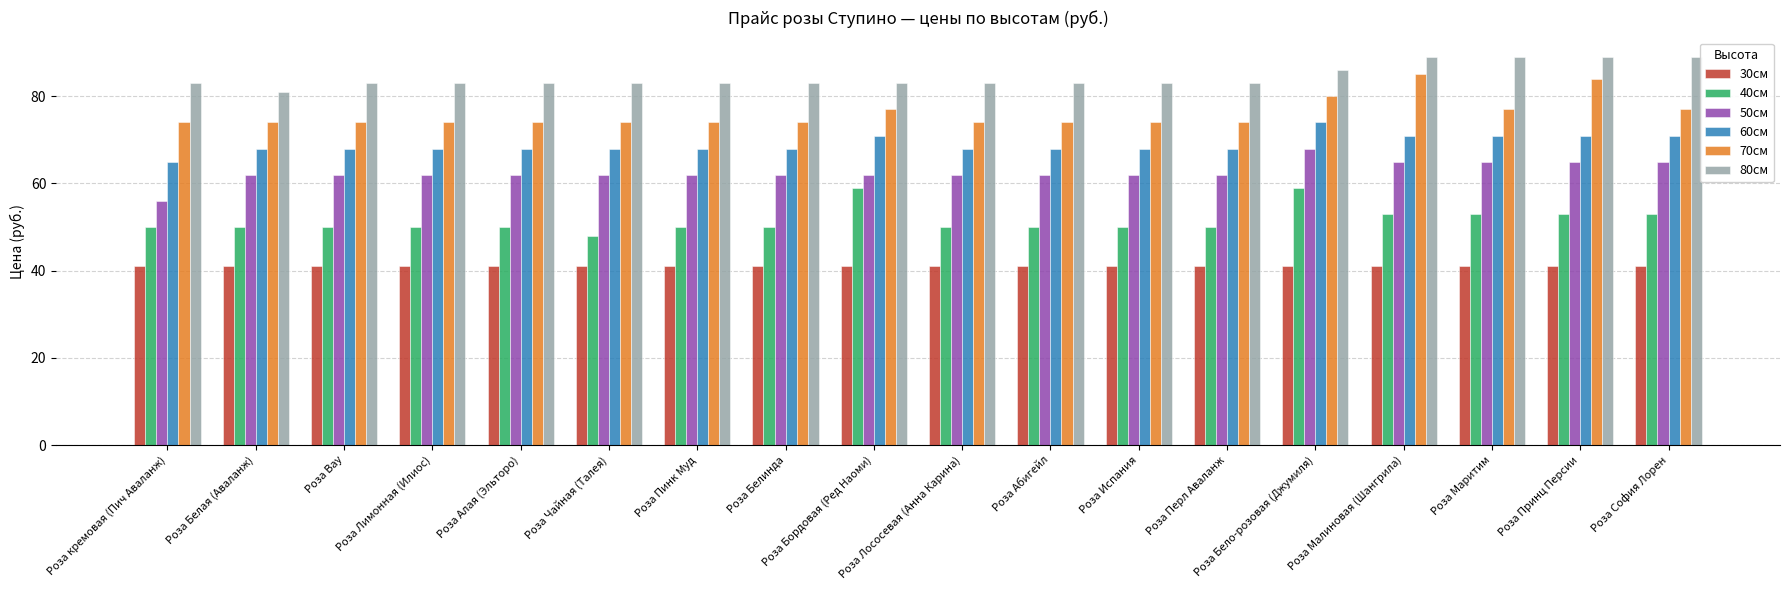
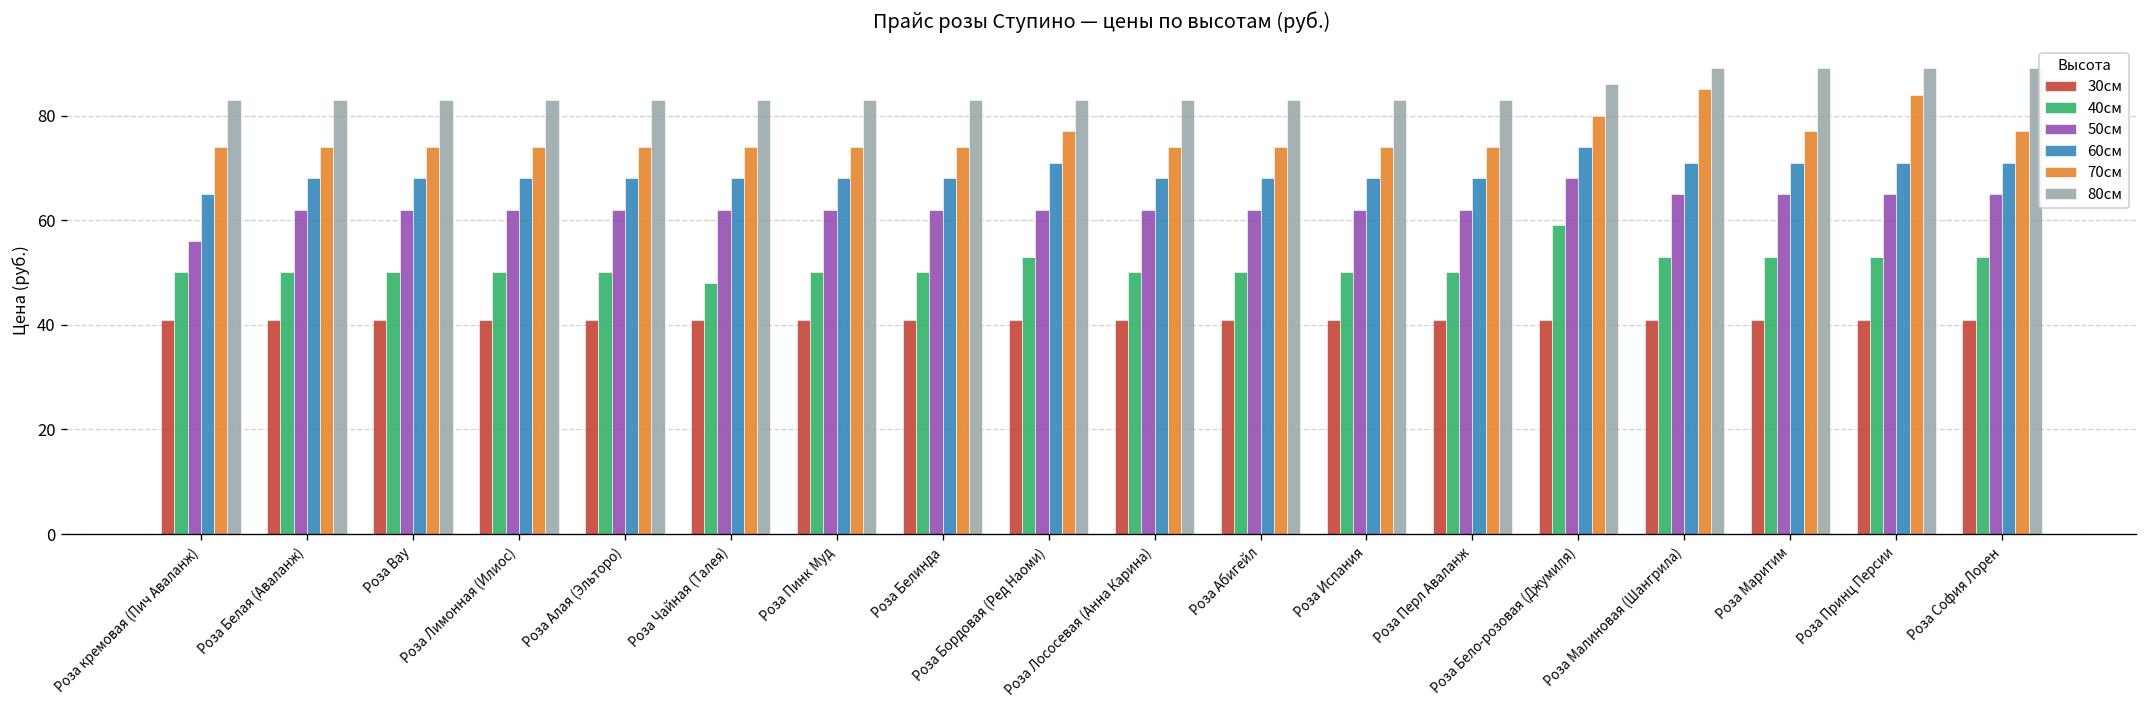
80см, Роза Белая (Аваланж): 81 -> 83
40см, Роза Бордовая (Ред Наоми): 59 -> 53
